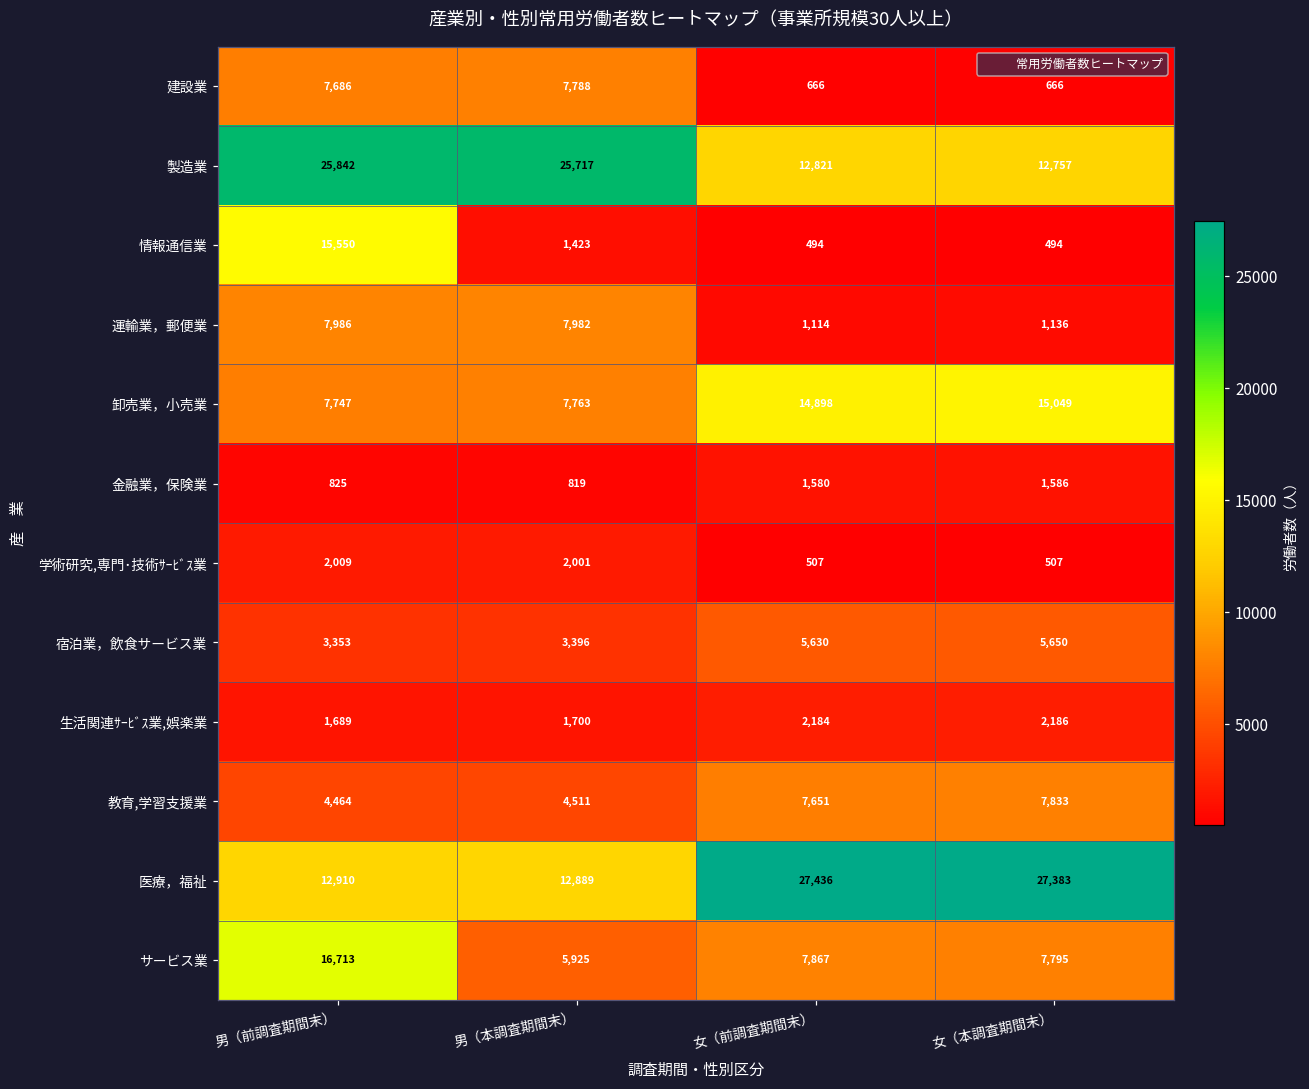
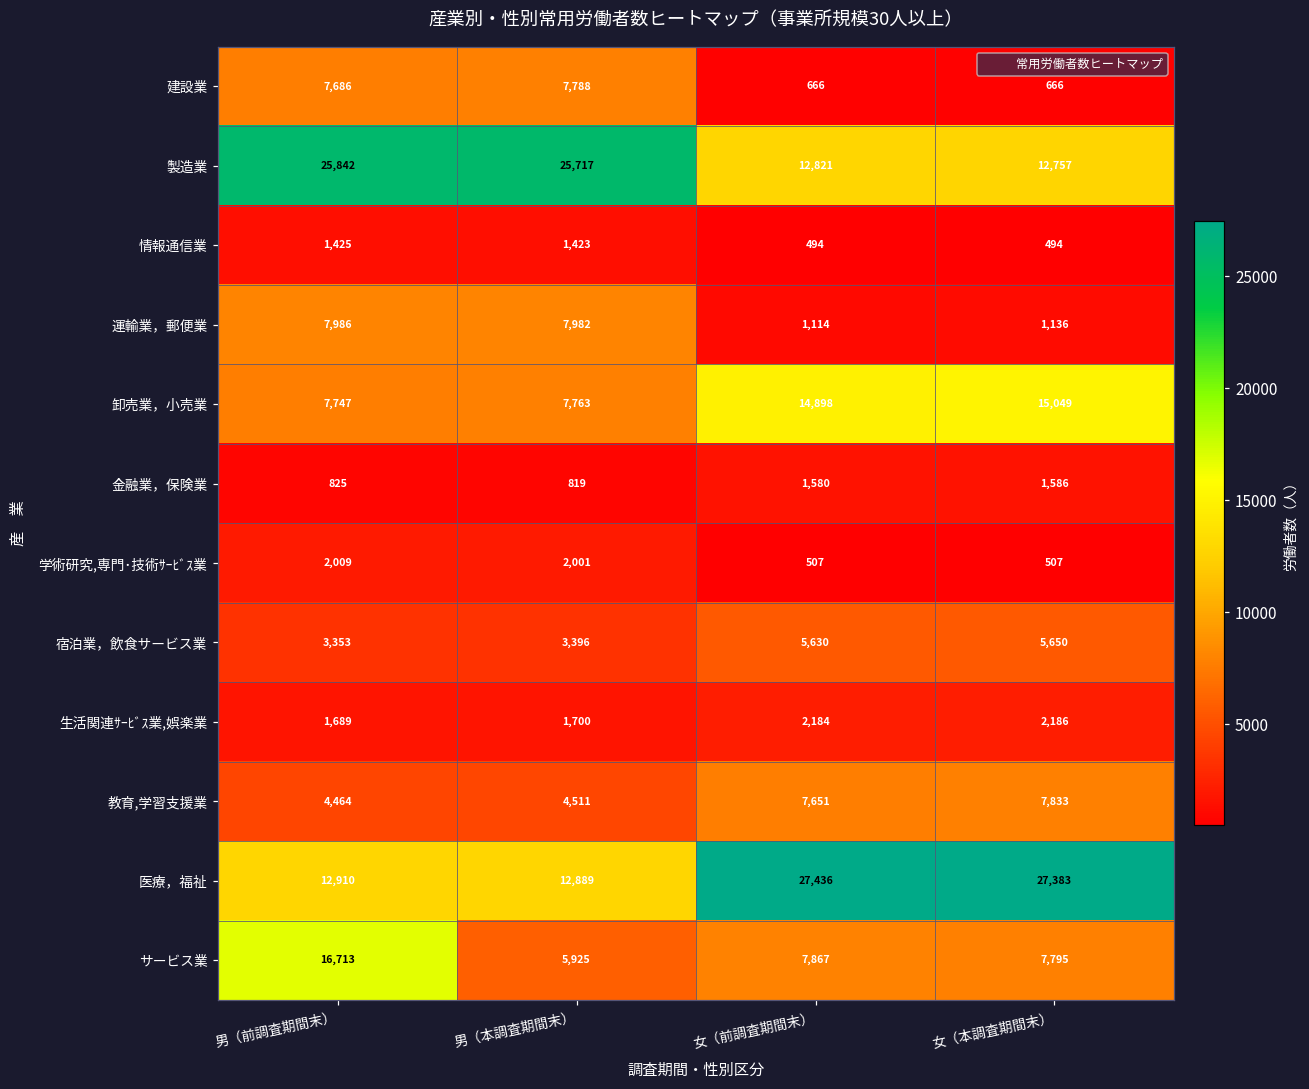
情報通信業, 男（前調査期間末）: 15,550 -> 1,425
